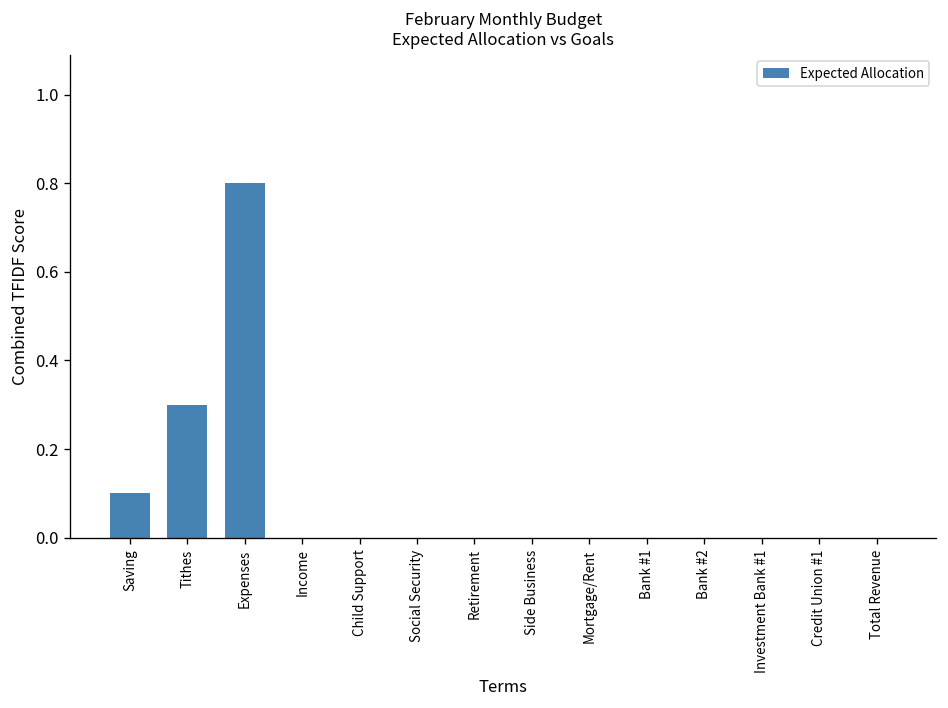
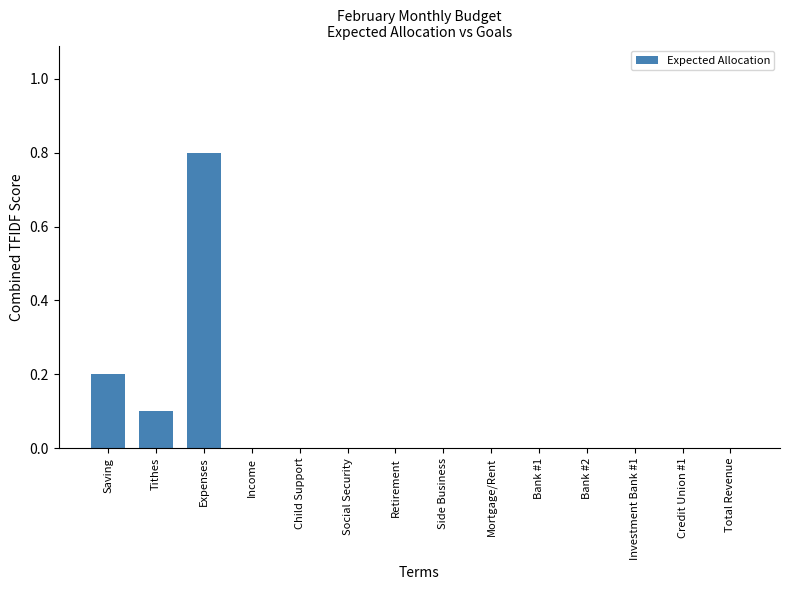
Saving: 0.1 -> 0.2
Tithes: 0.3 -> 0.1
